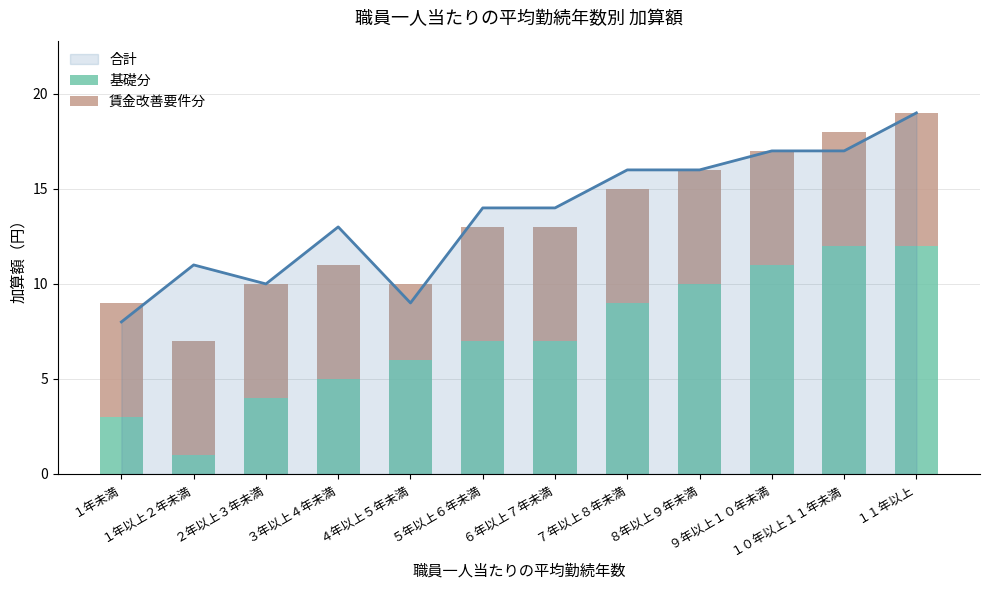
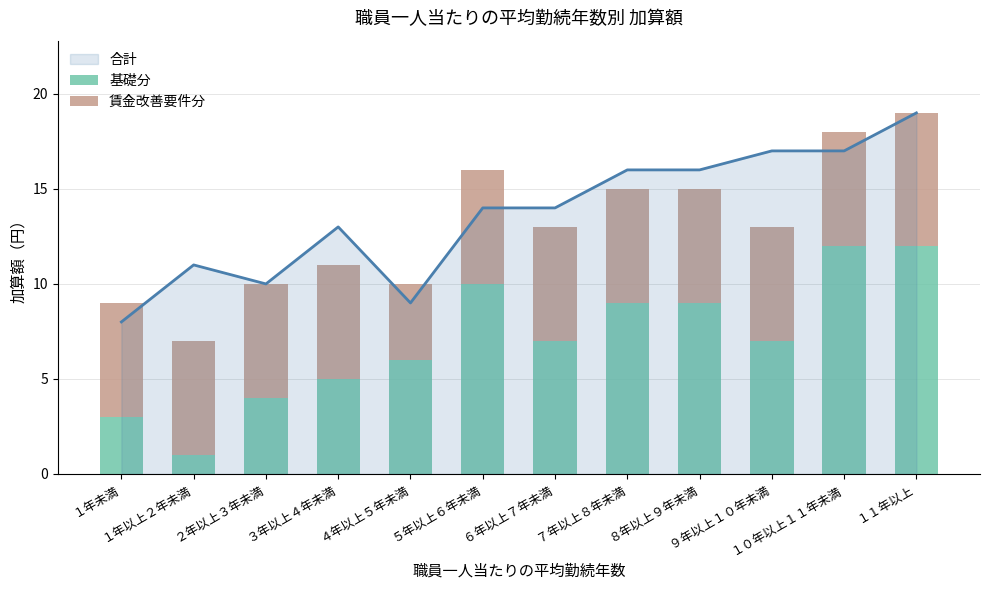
基礎分, ５年以上６年未満: 7 -> 10
基礎分, ８年以上９年未満: 10 -> 9
基礎分, ９年以上１０年未満: 11 -> 7
